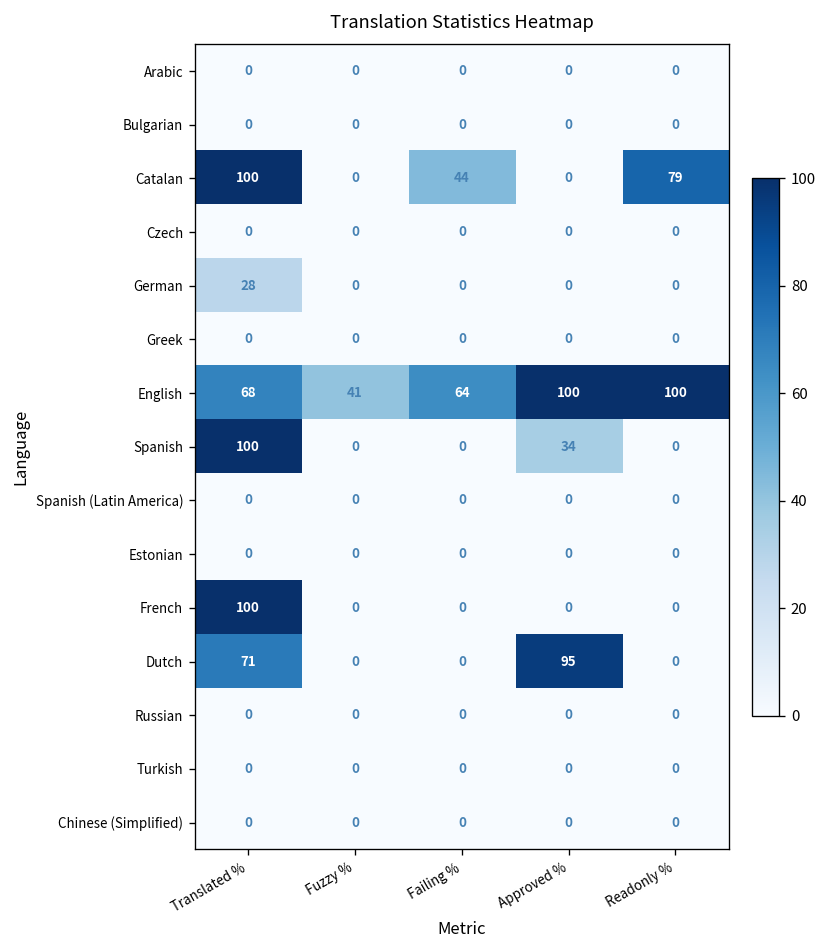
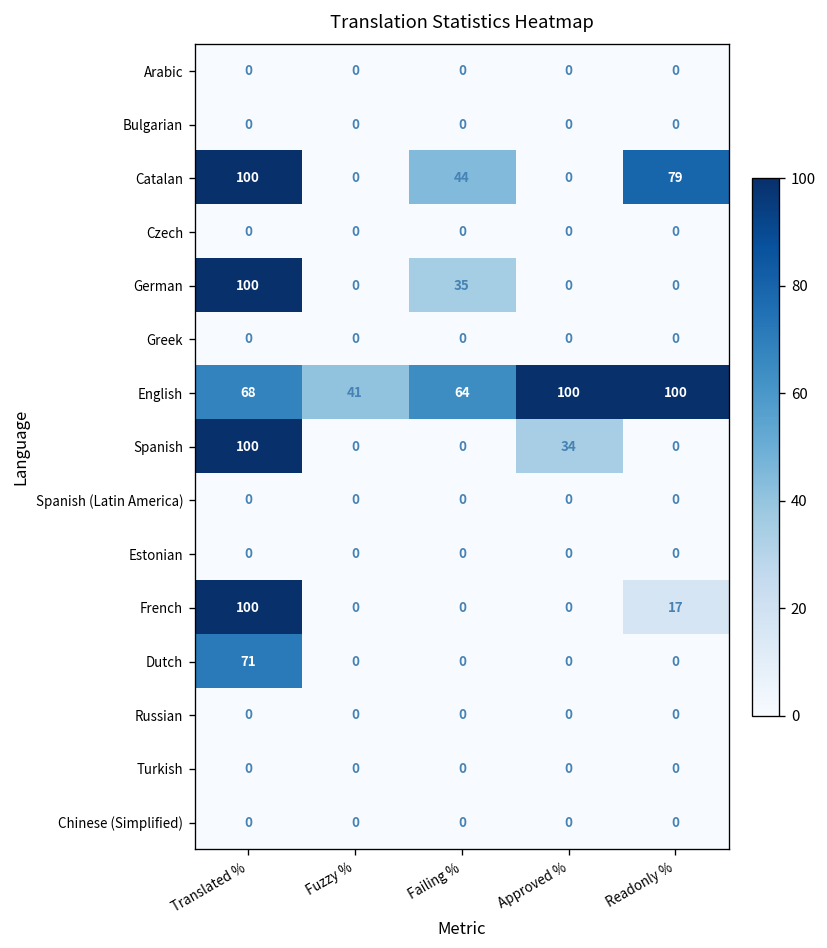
German, Translated %: 28 -> 100
German, Failing %: 0 -> 35
French, Readonly %: 0 -> 17
Dutch, Approved %: 95 -> 0
